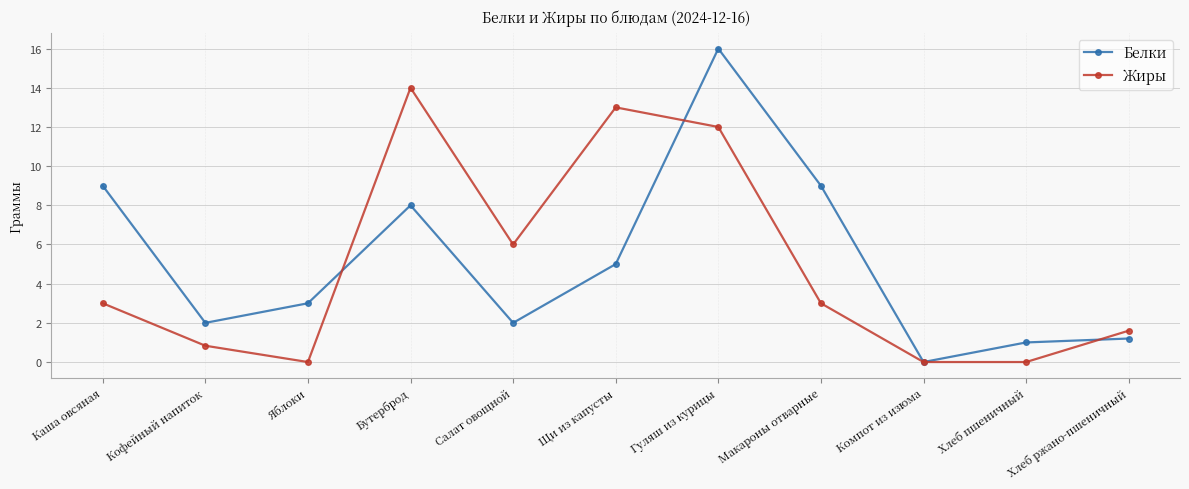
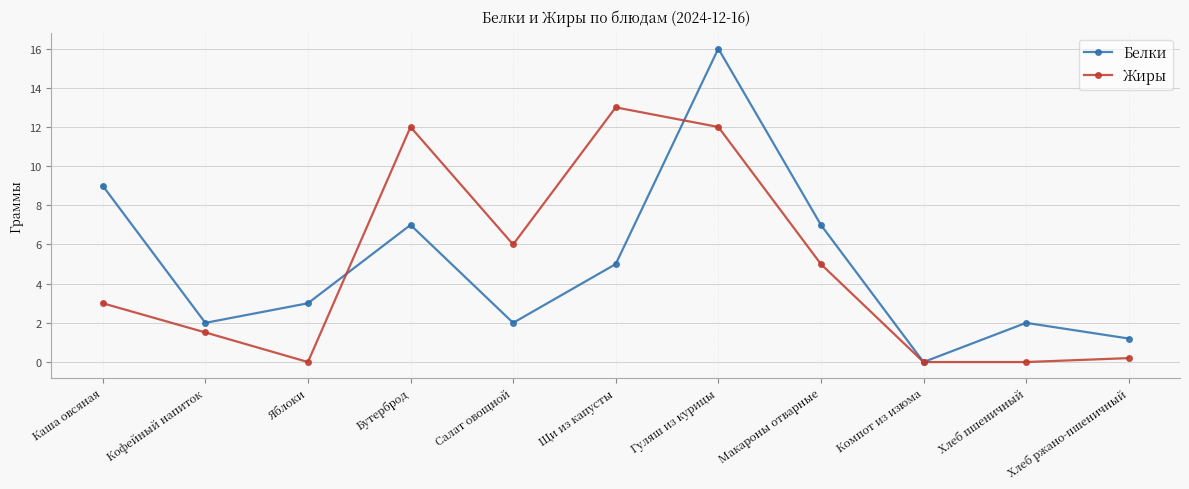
Жиры, Кофейный напиток: 0.8 -> 1.5
Белки, Бутерброд: 8 -> 7
Жиры, Бутерброд: 14 -> 12
Белки, Макароны отварные: 9 -> 7
Жиры, Макароны отварные: 3 -> 5
Белки, Хлеб пшеничный: 1 -> 2
Жиры, Хлеб ржано-пшеничный: 1.6 -> 0.2
